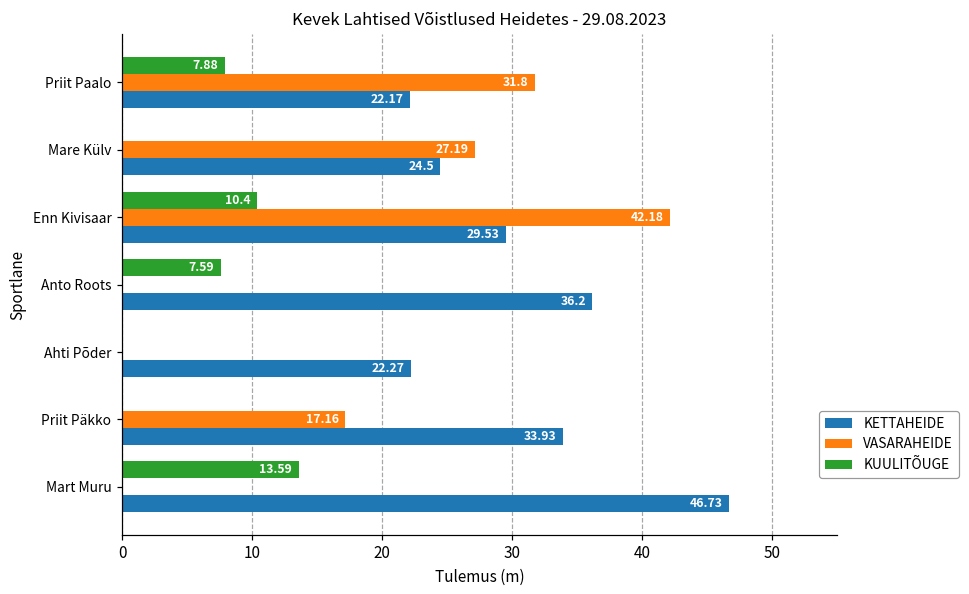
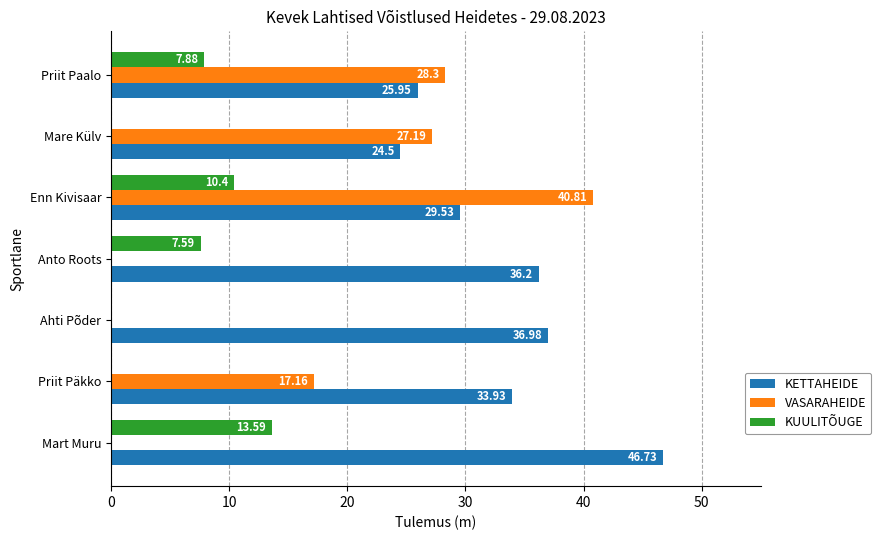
VASARAHEIDE, Priit Paalo: 31.8 -> 28.3
KETTAHEIDE, Priit Paalo: 22.17 -> 25.95
VASARAHEIDE, Enn Kivisaar: 42.18 -> 40.81
KETTAHEIDE, Ahti Põder: 22.27 -> 36.98
